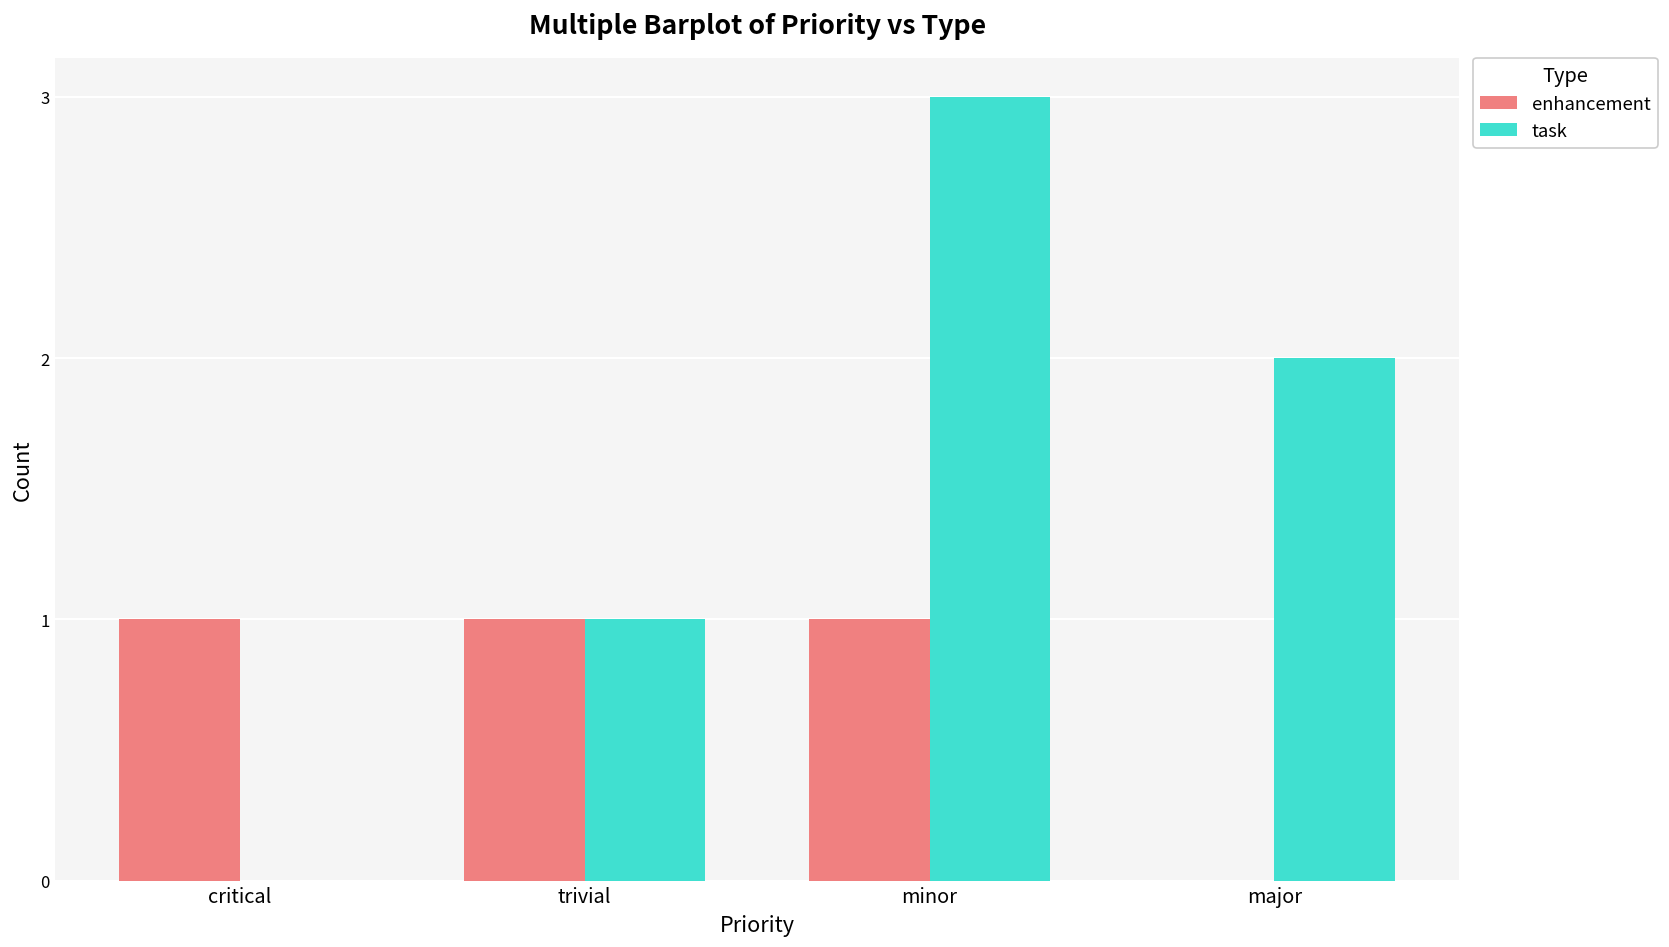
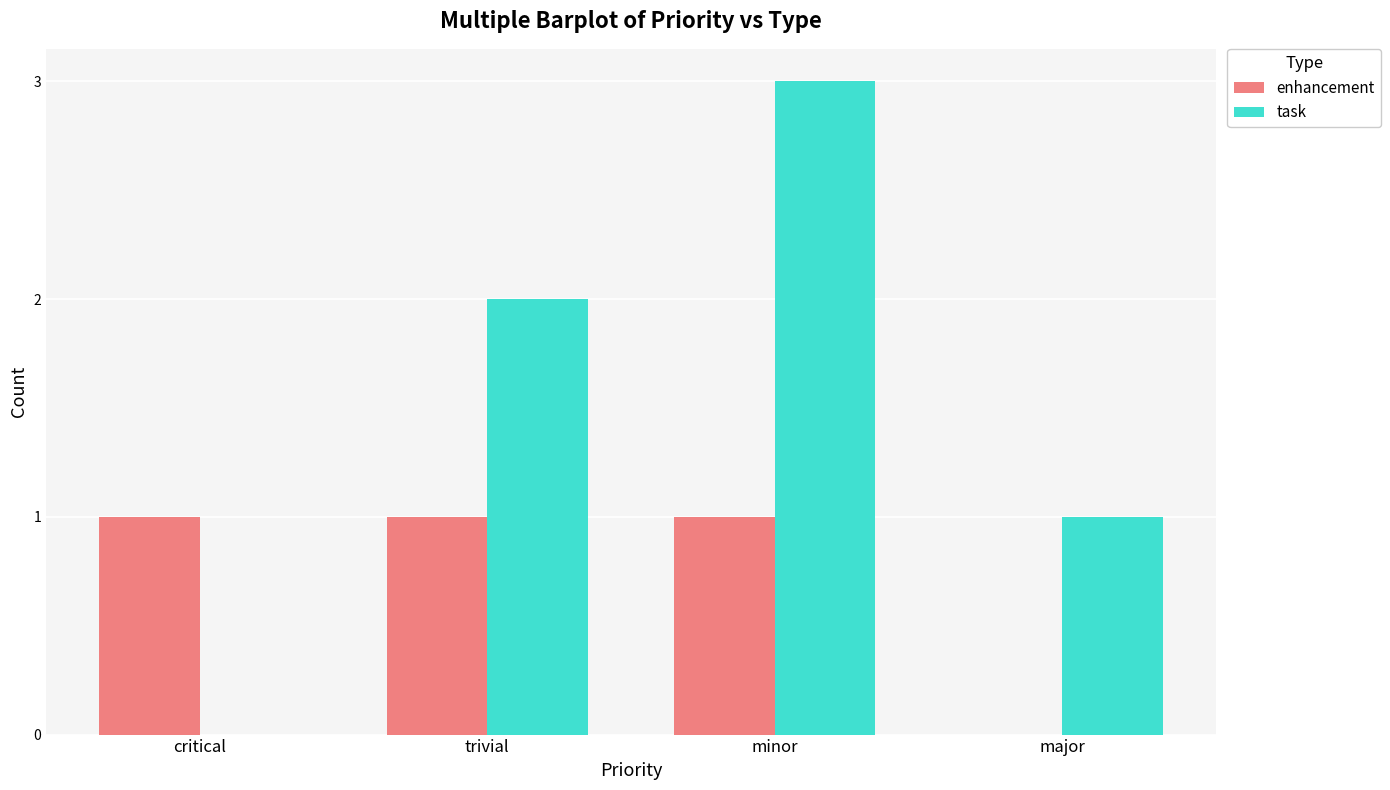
task, trivial: 1 -> 2
task, major: 2 -> 1
